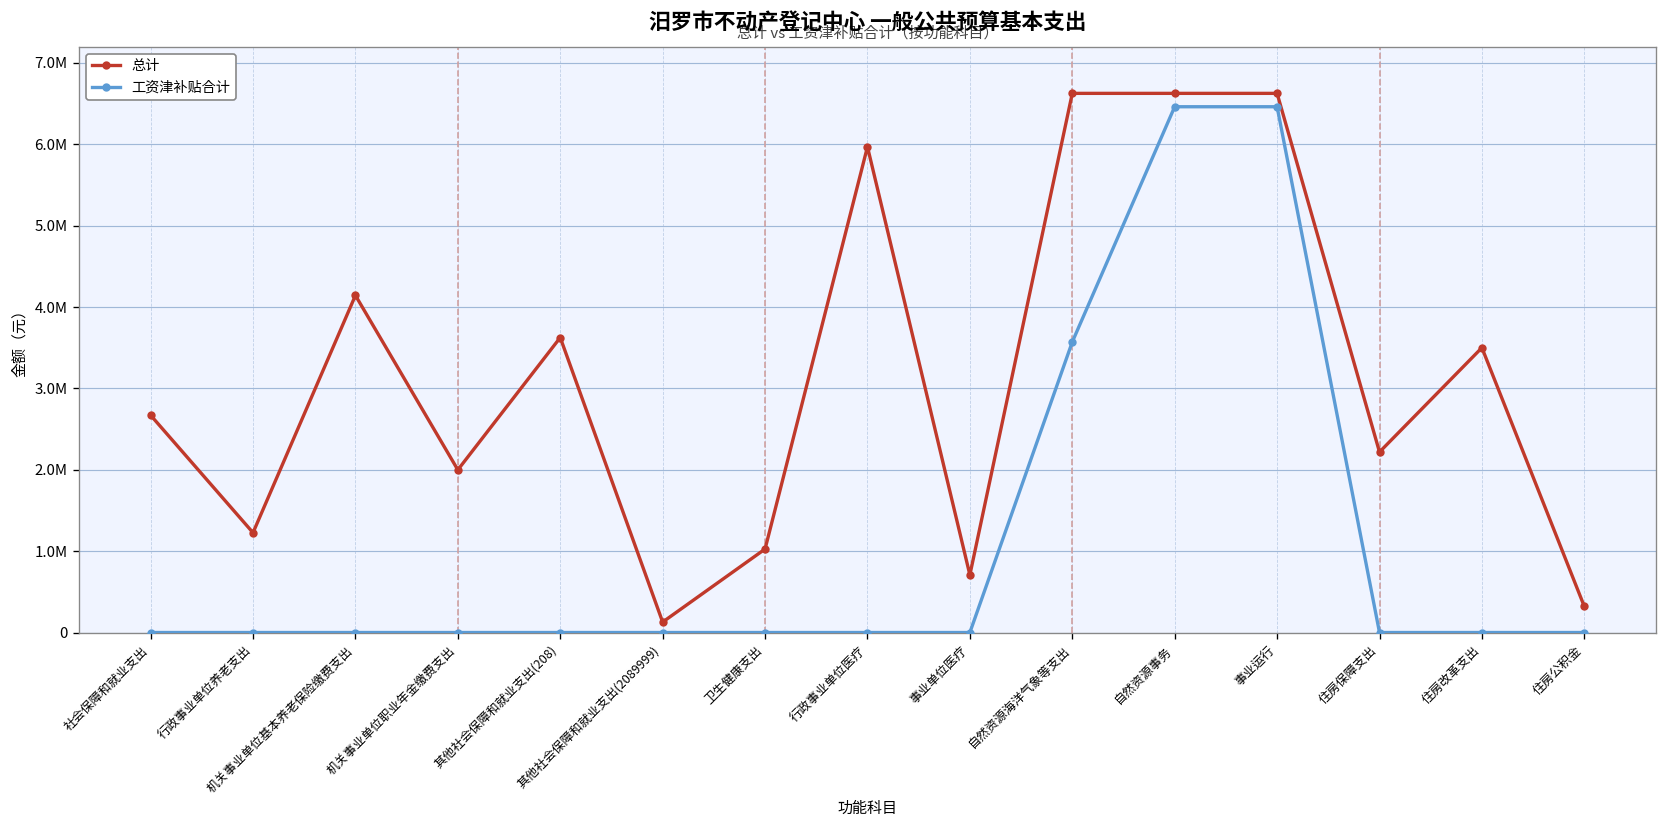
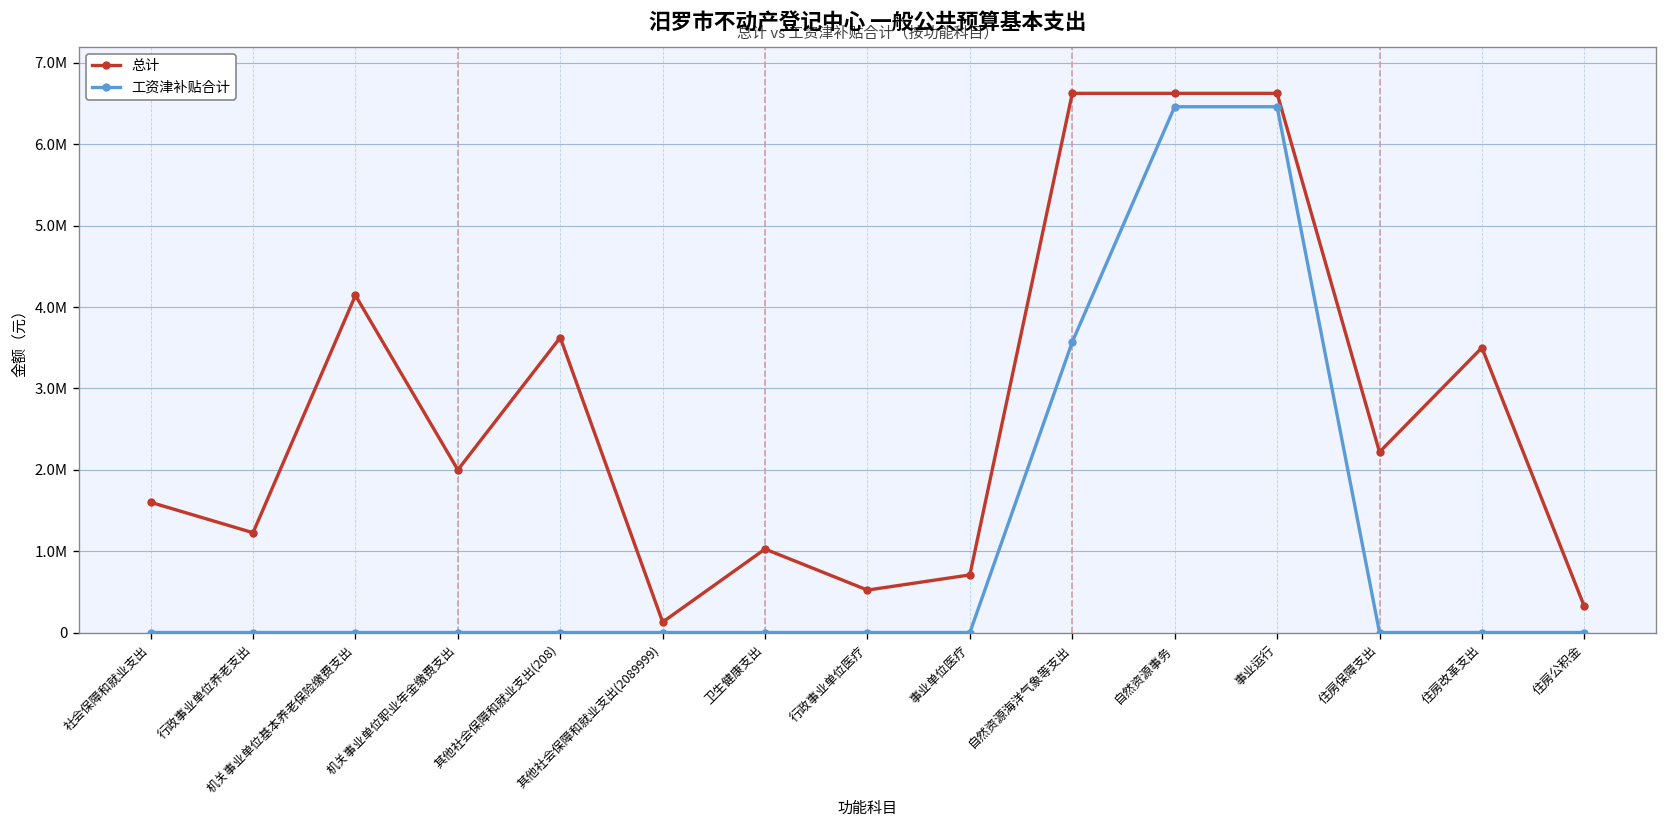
总计, 社会保障和就业支出: 2700000 -> 1600000
总计, 行政事业单位医疗: 6000000 -> 500000
